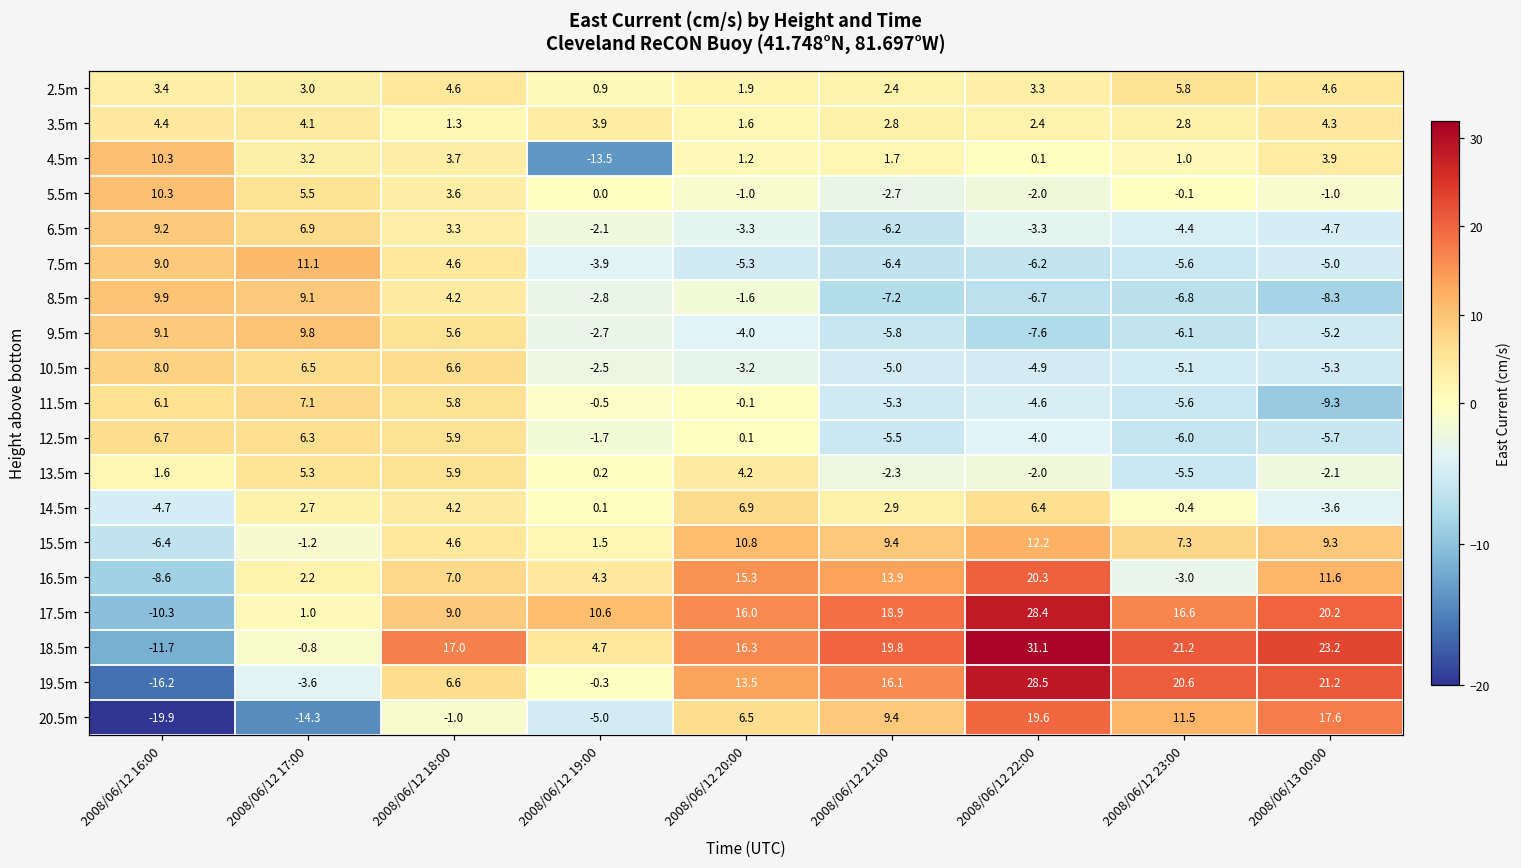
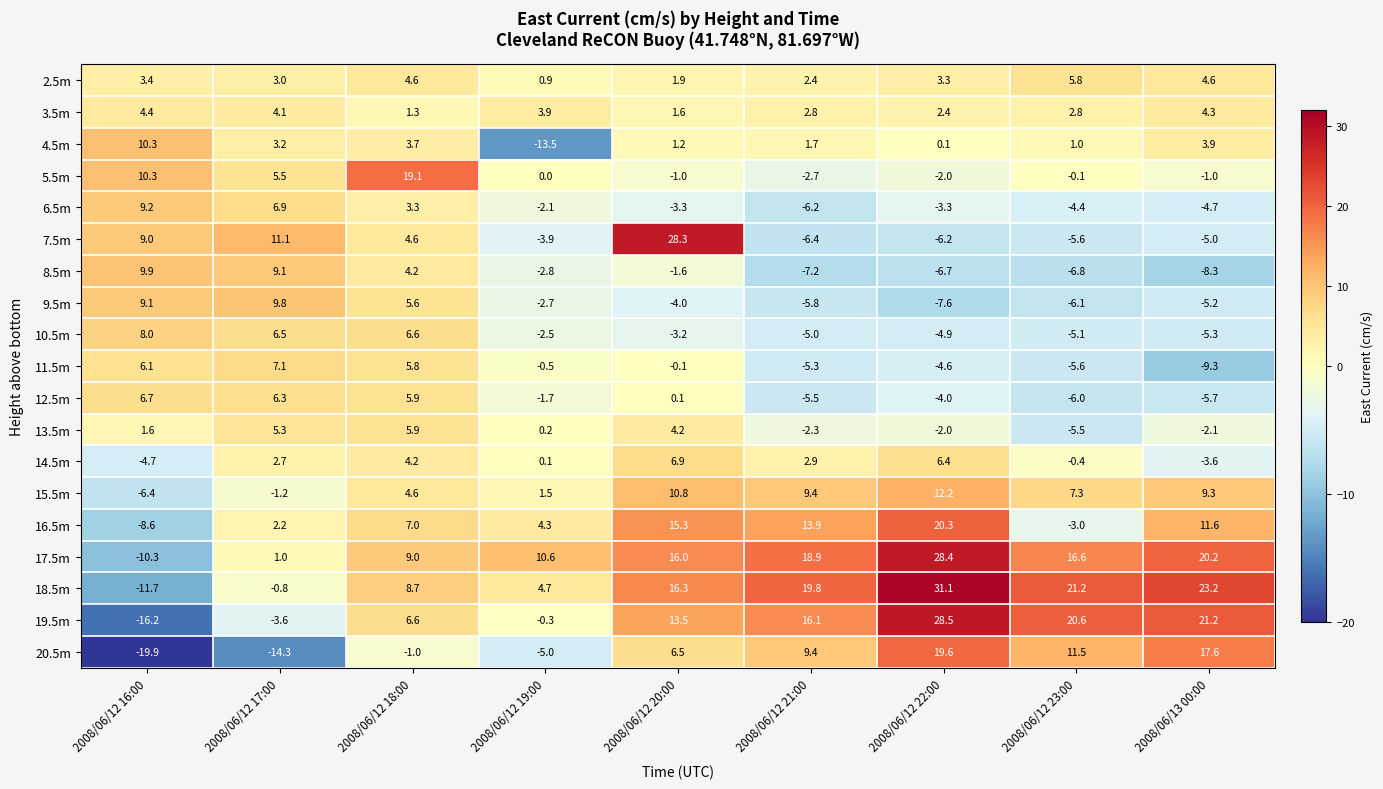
5.5m, 2008/06/12 18:00: 3.6 -> 19.1
7.5m, 2008/06/12 20:00: -5.3 -> 28.3
18.5m, 2008/06/12 18:00: 17.0 -> 8.7
